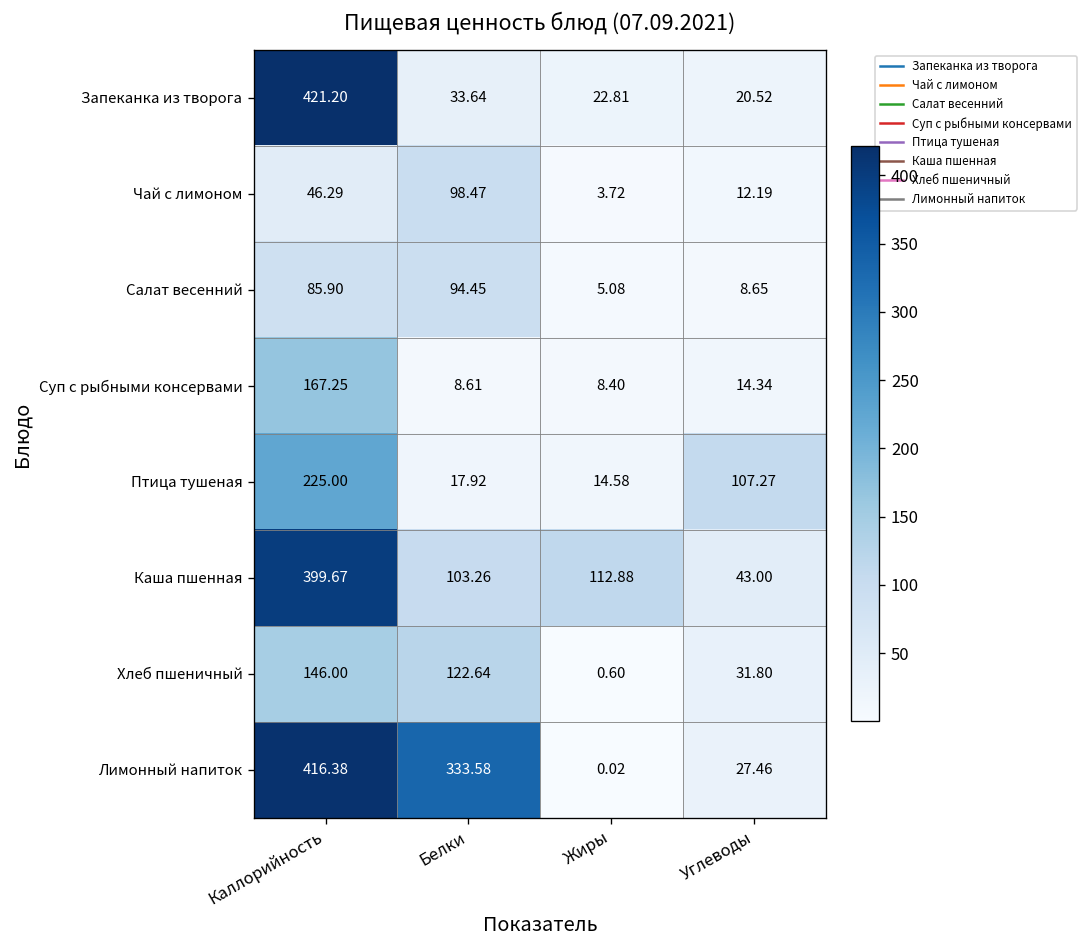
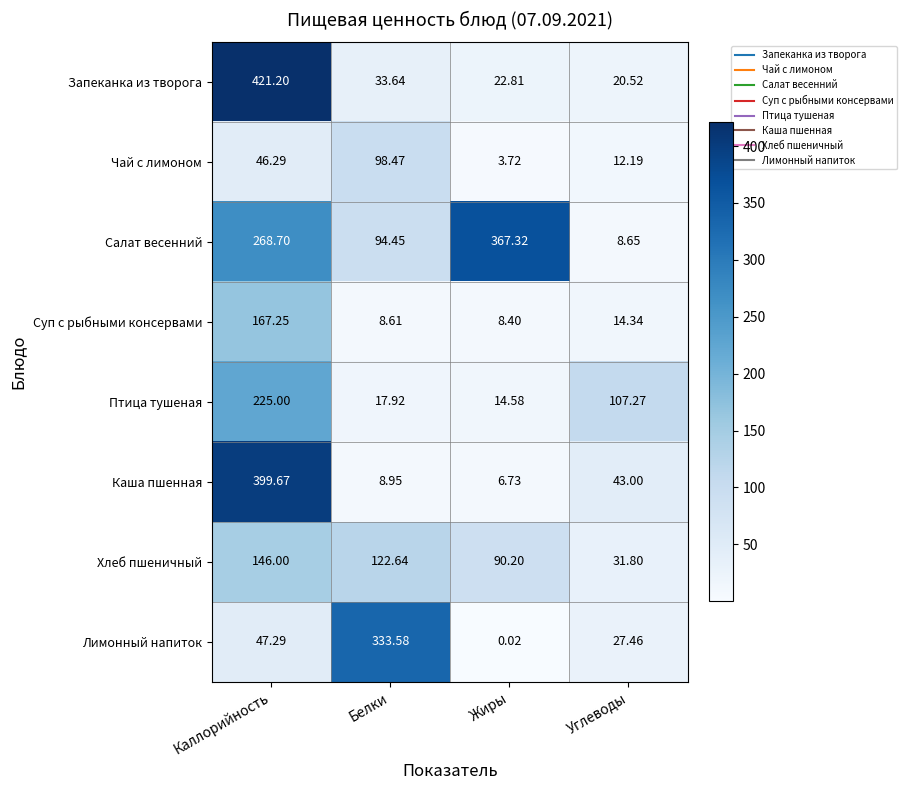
Салат весенний, Каллорийность: 85.90 -> 268.70
Салат весенний, Жиры: 5.08 -> 367.32
Каша пшенная, Белки: 103.26 -> 8.95
Каша пшенная, Жиры: 112.88 -> 6.73
Хлеб пшеничный, Жиры: 0.60 -> 90.20
Лимонный напиток, Каллорийность: 416.38 -> 47.29
